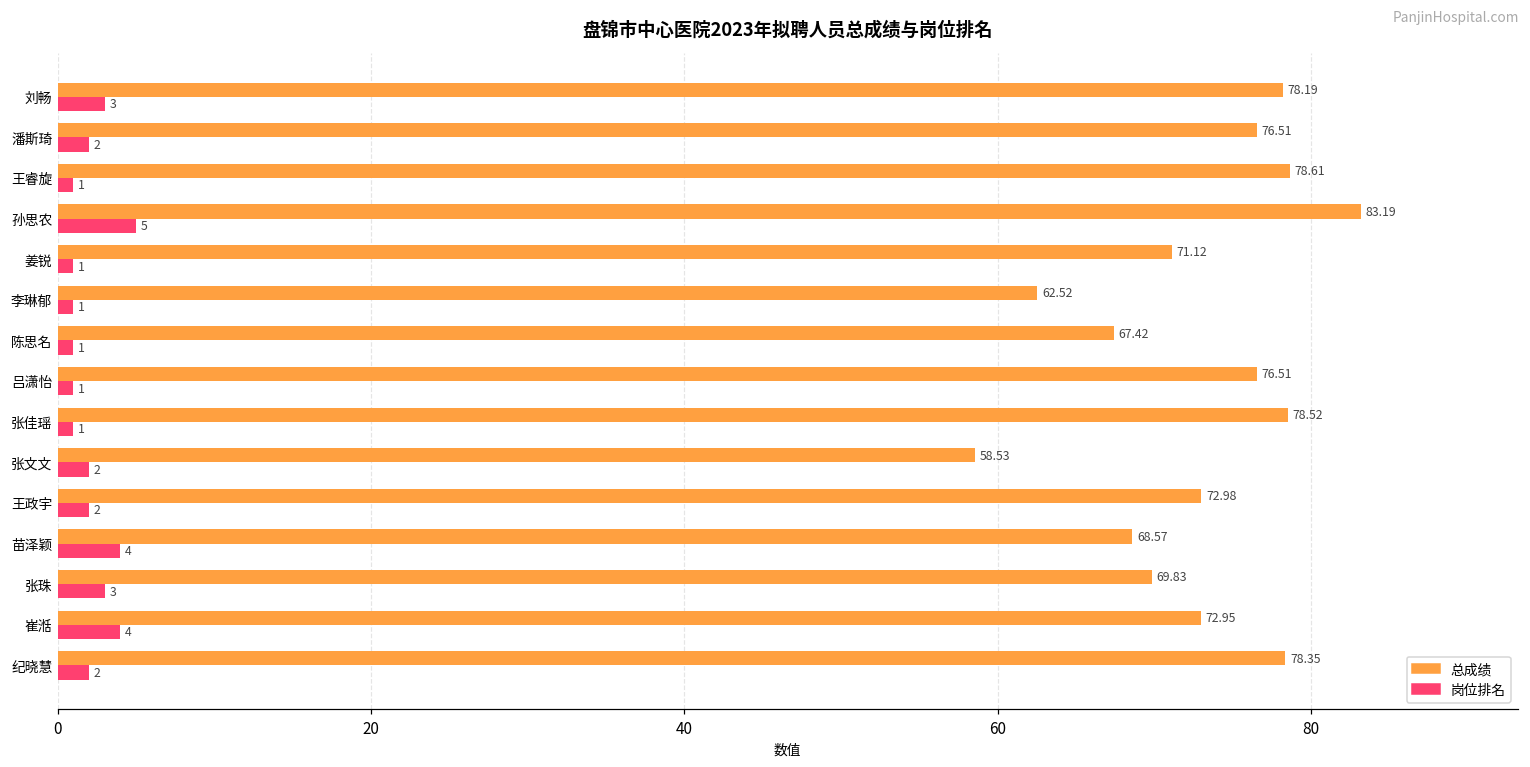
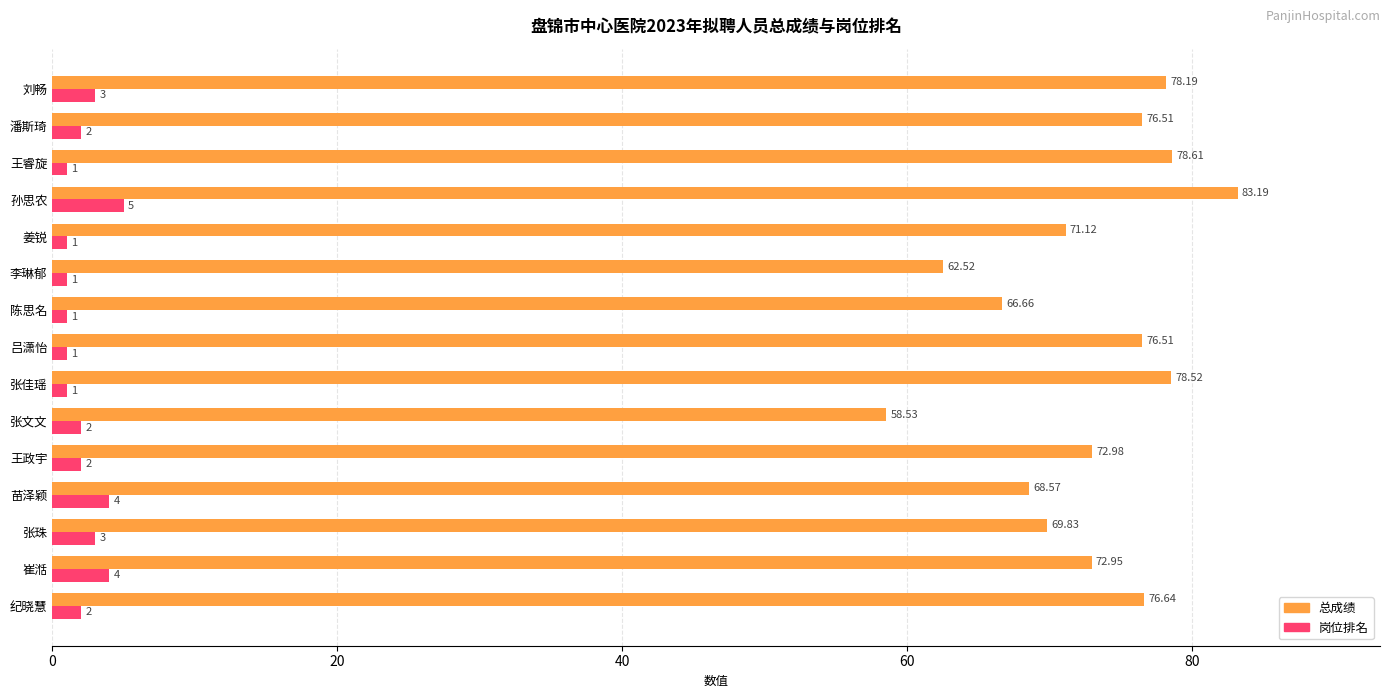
总成绩, 陈思名: 67.42 -> 66.66
总成绩, 纪晓慧: 78.35 -> 76.64
